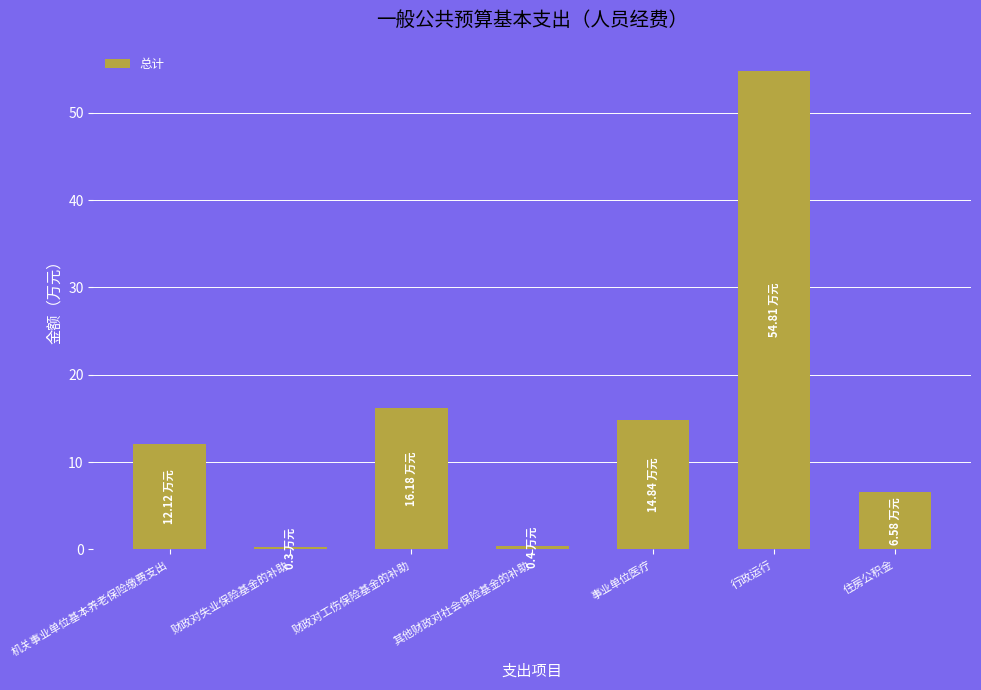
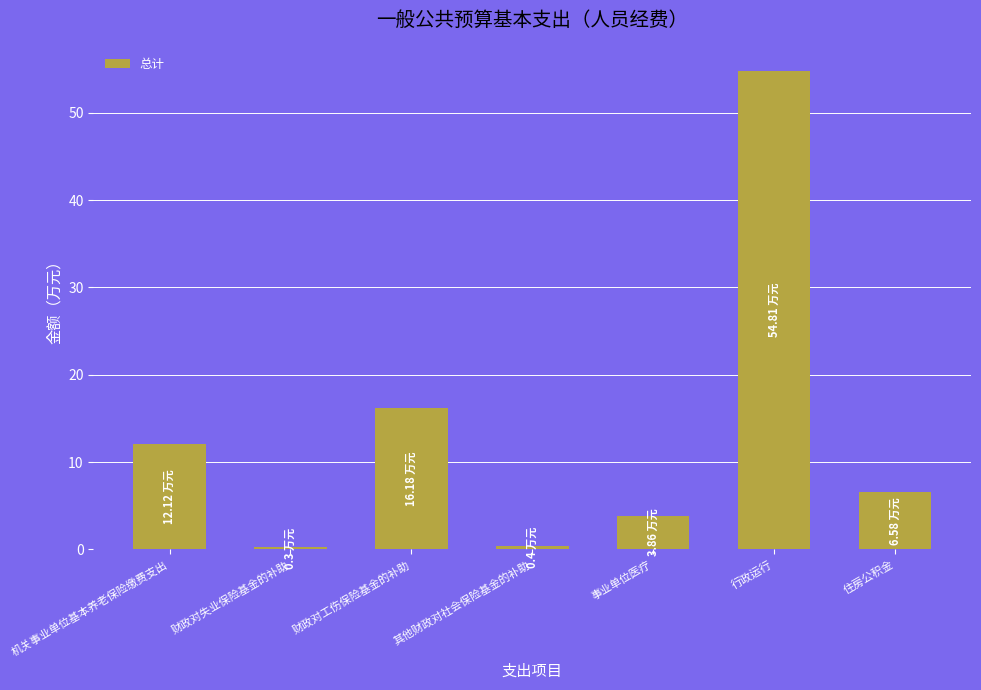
事业单位医疗: 14.84 -> 3.86
